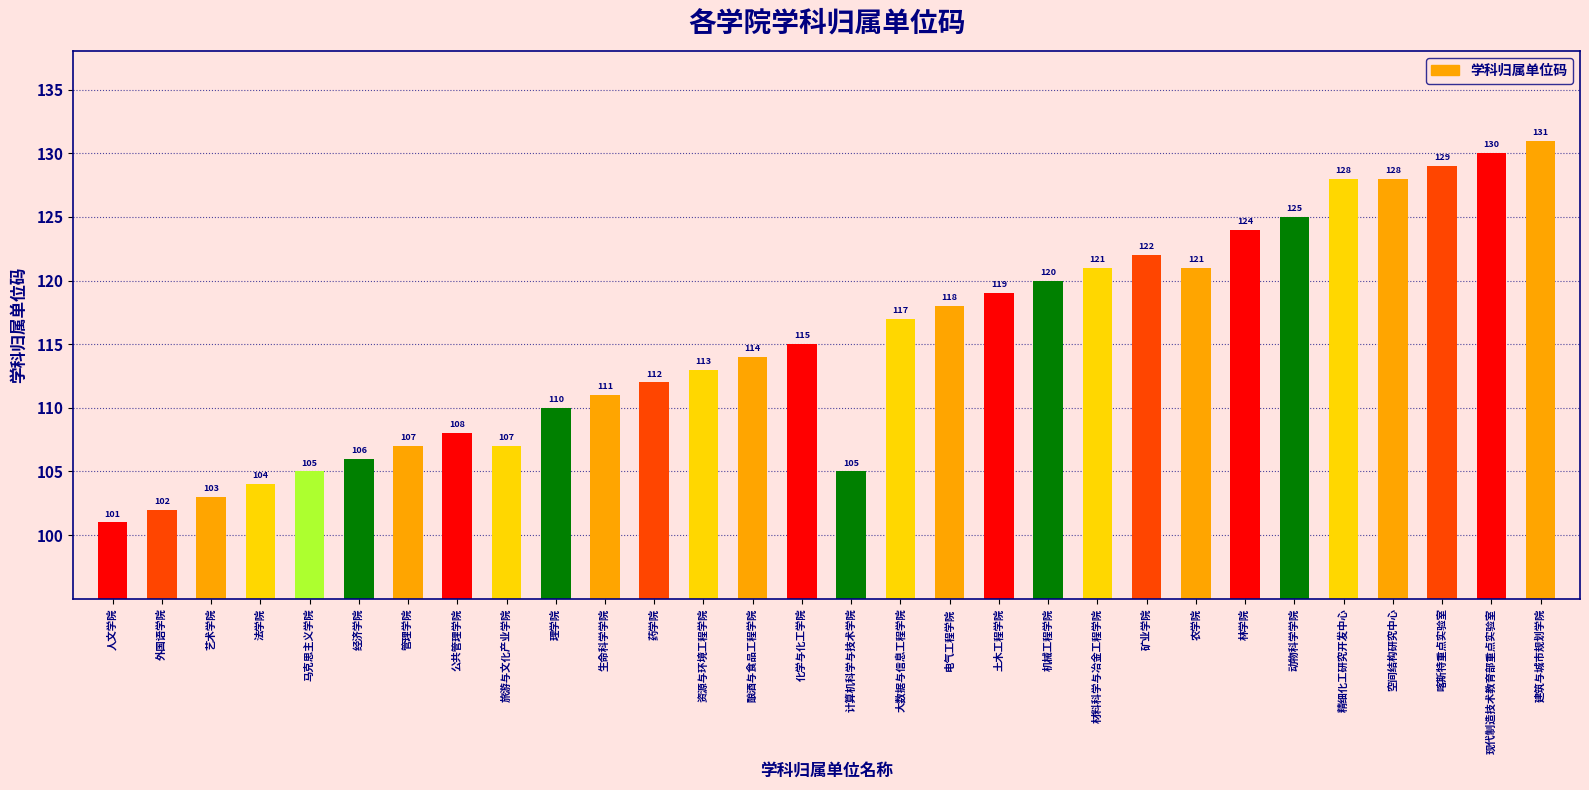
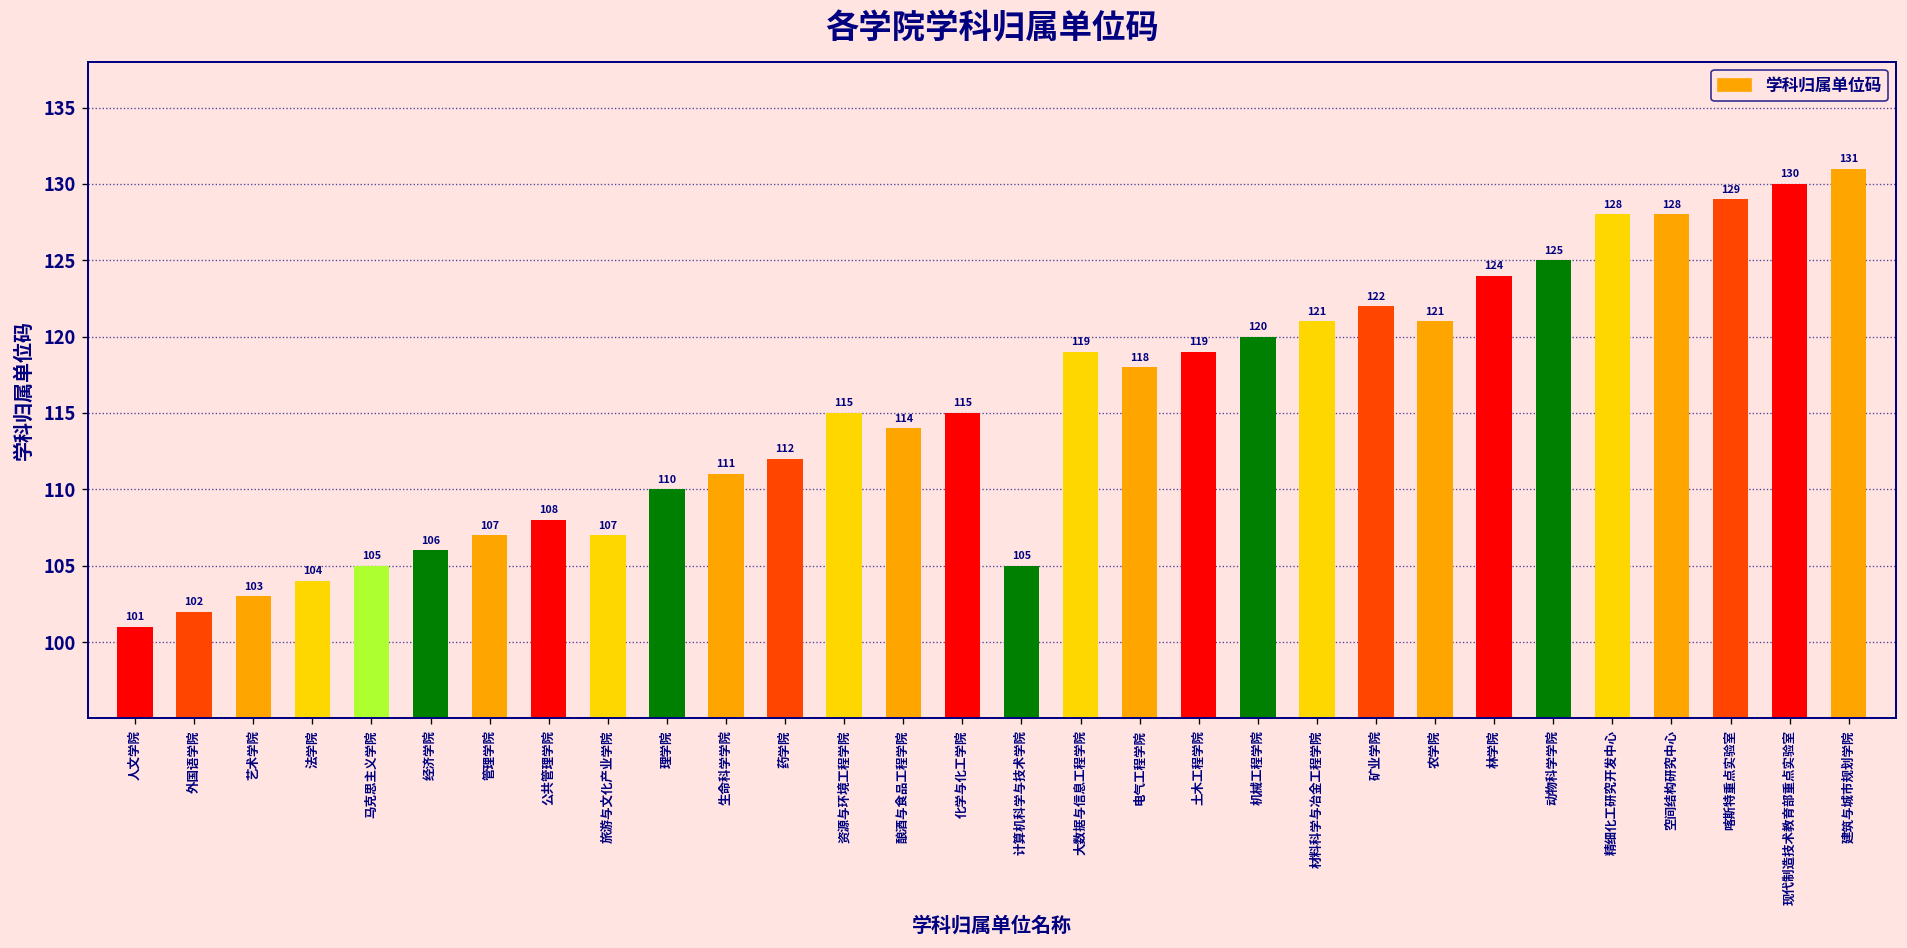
资源与环境工程学院: 113 -> 115
大数据与信息工程学院: 117 -> 119
